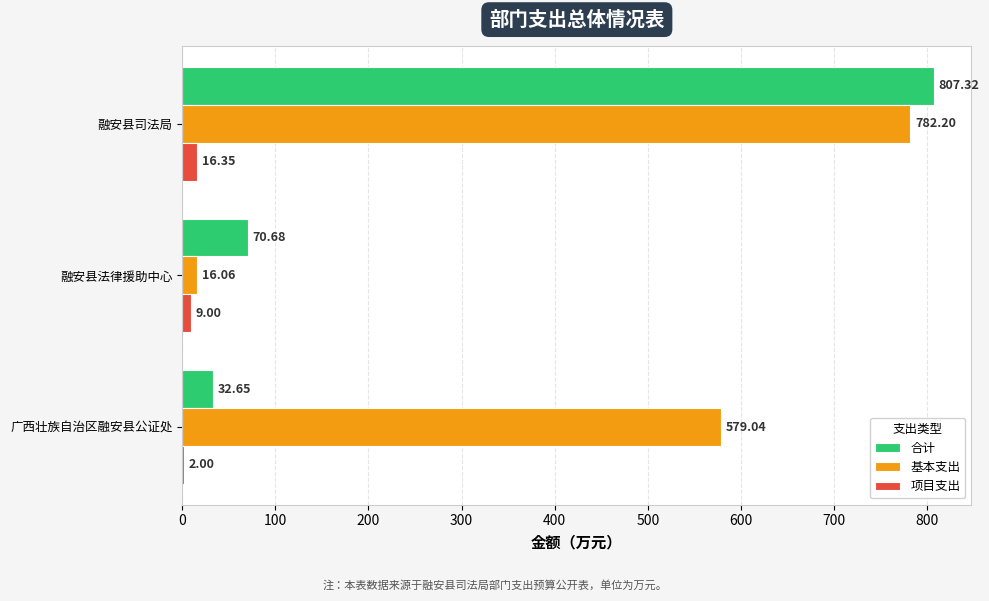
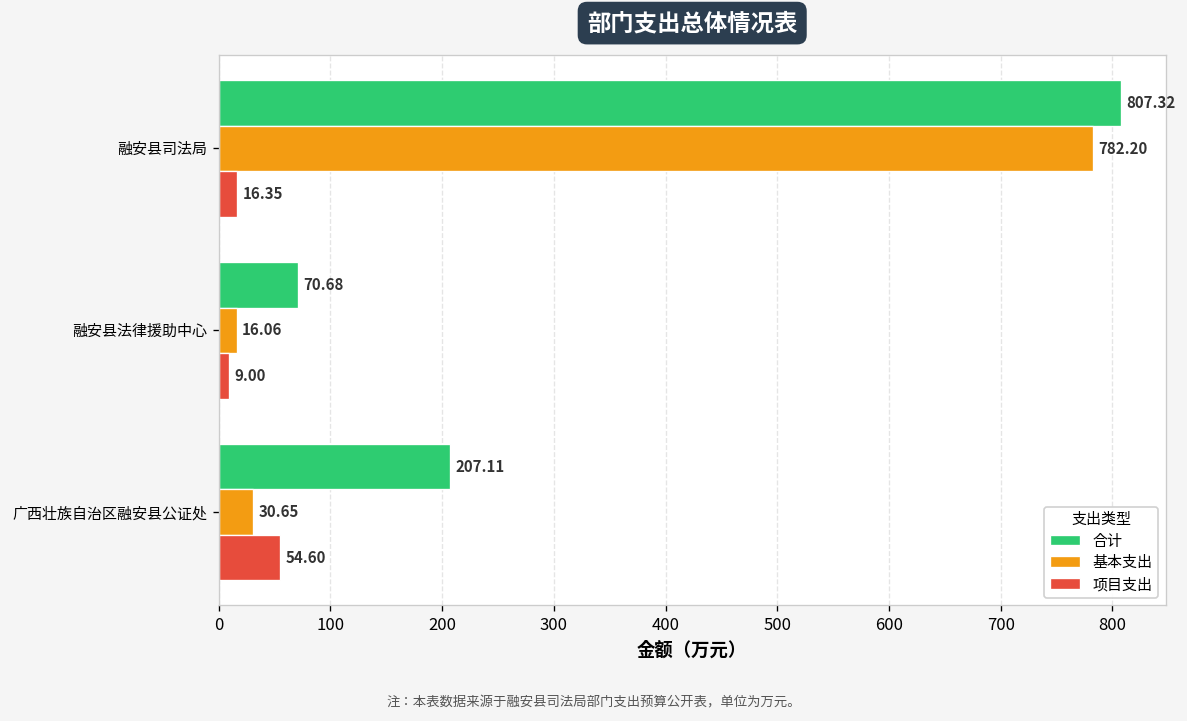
合计, 广西壮族自治区融安县公证处: 32.65 -> 207.11
基本支出, 广西壮族自治区融安县公证处: 579.04 -> 30.65
项目支出, 广西壮族自治区融安县公证处: 2.00 -> 54.60
